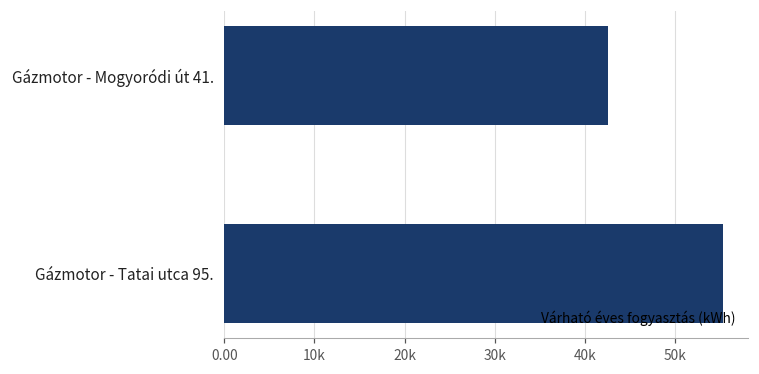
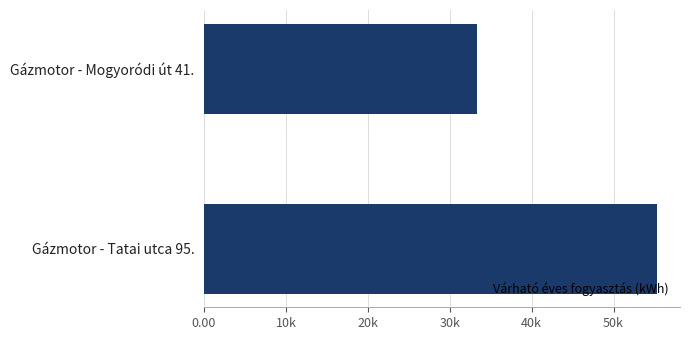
Gázmotor - Mogyoródi út 41.: 43000 -> 33000
